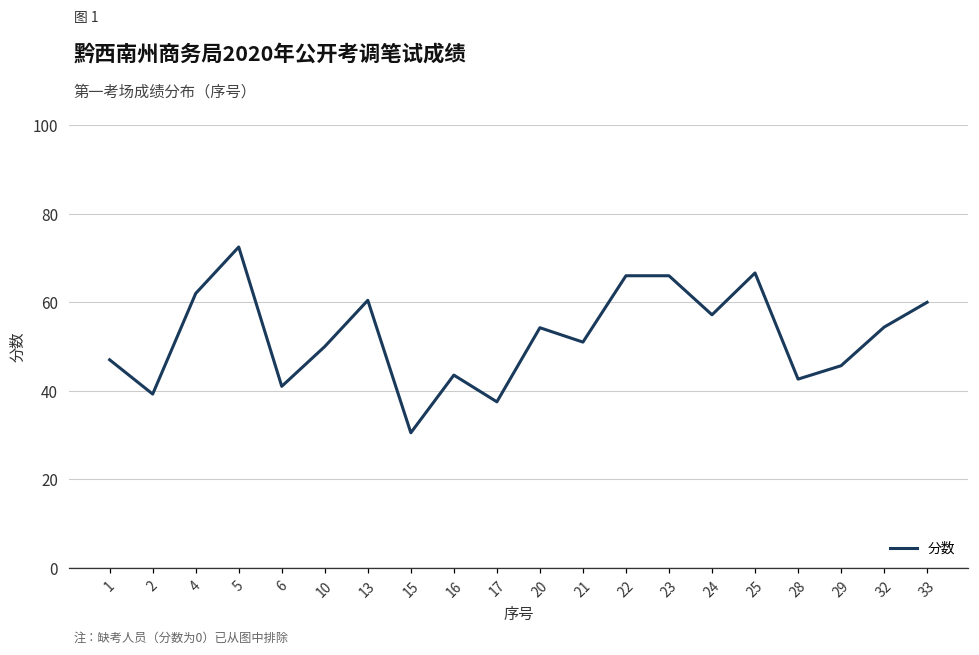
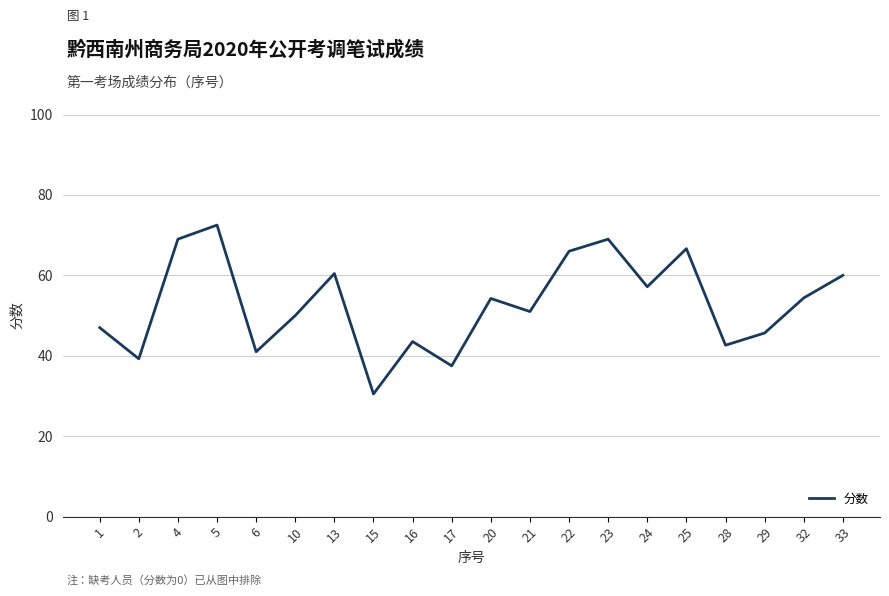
4: 62 -> 69
23: 66 -> 69
